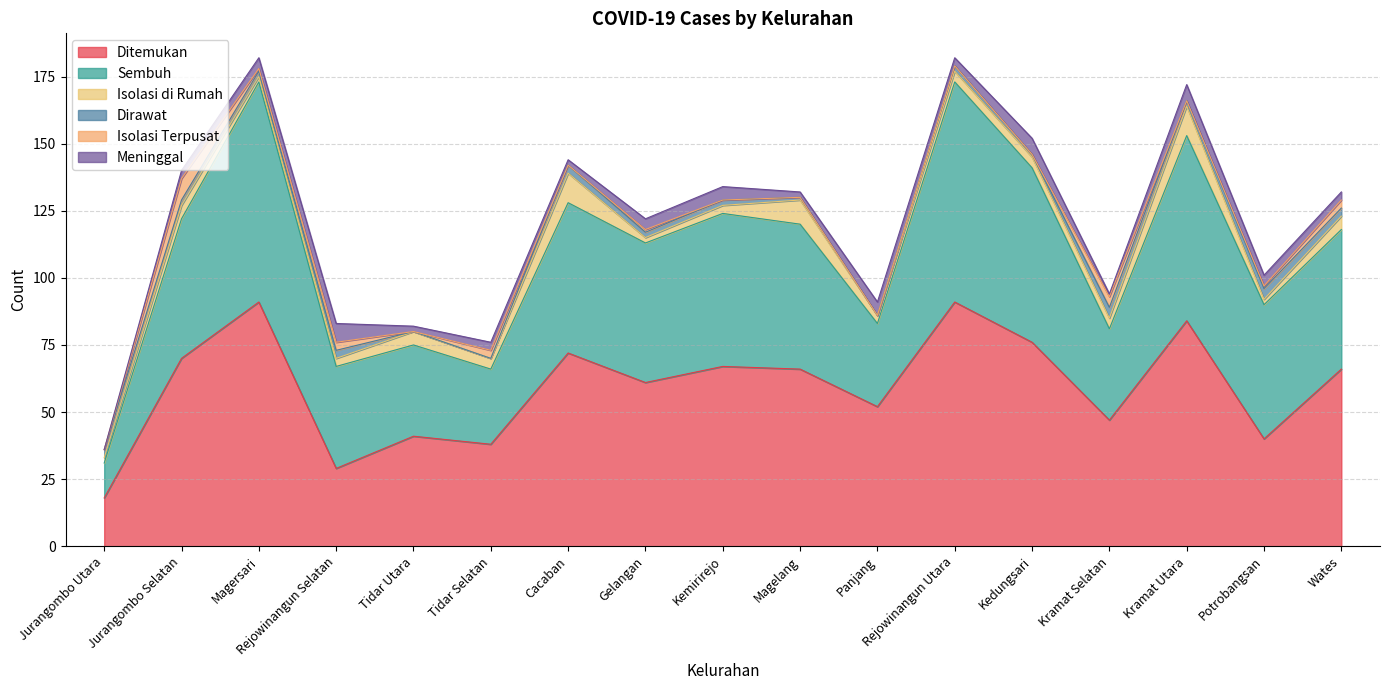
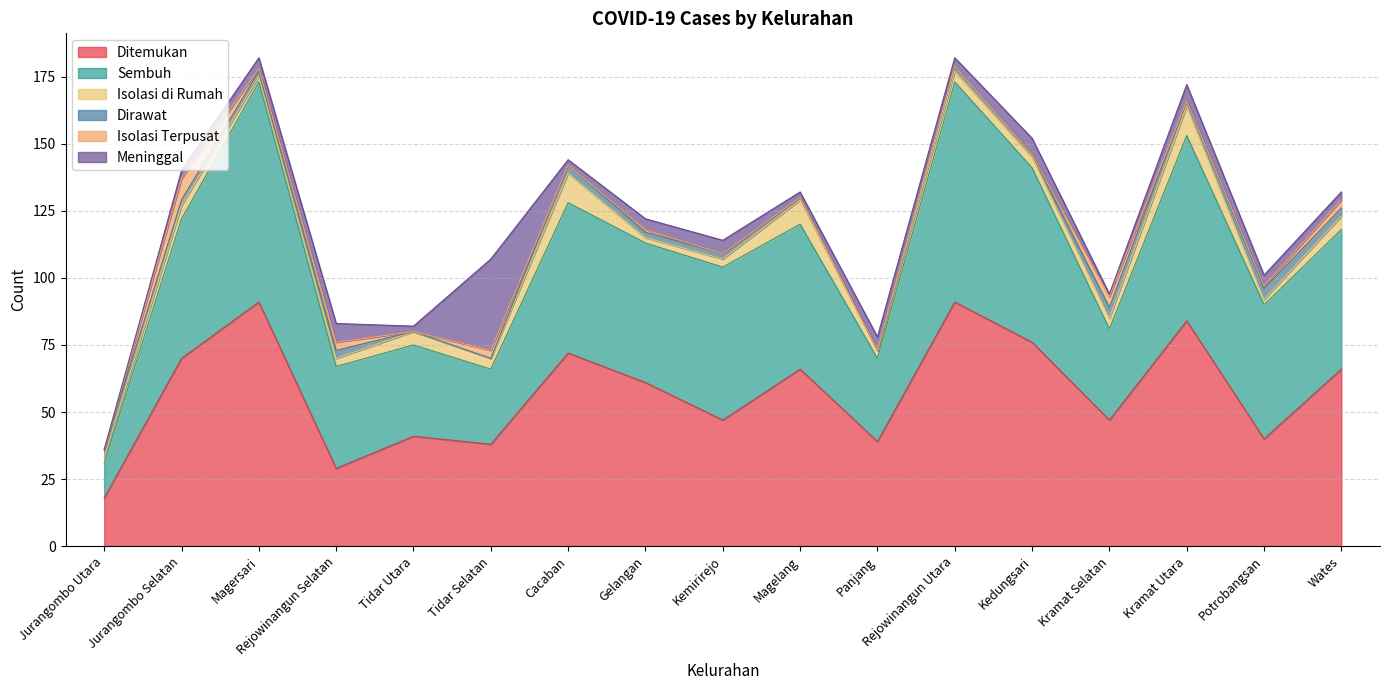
Meninggal, Tidar Selatan: 3 -> 34
Ditemukan, Kemirirejo: 67 -> 47
Ditemukan, Panjang: 52 -> 39
